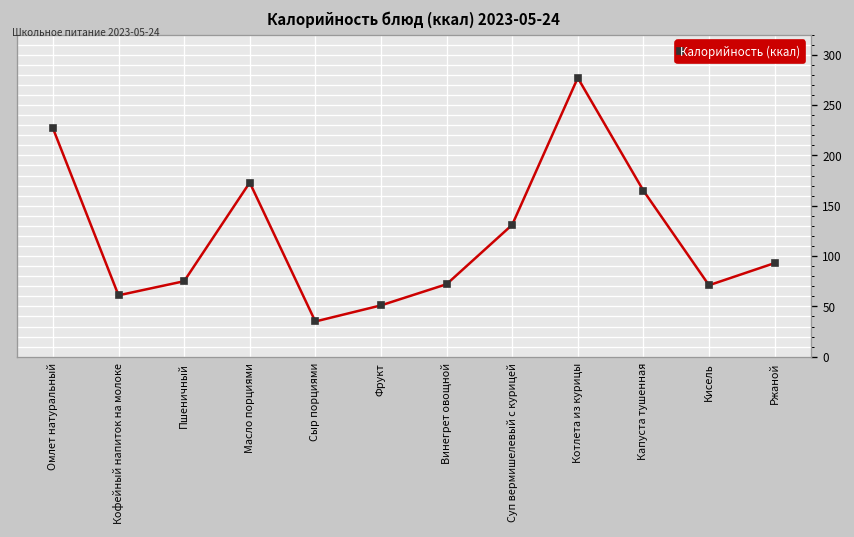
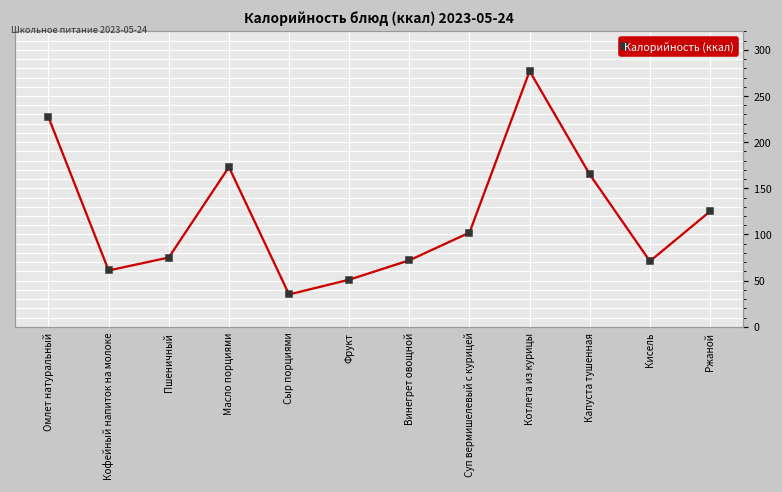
Суп вермишелевый с курицей: 130 -> 100
Ржаной: 90 -> 130
